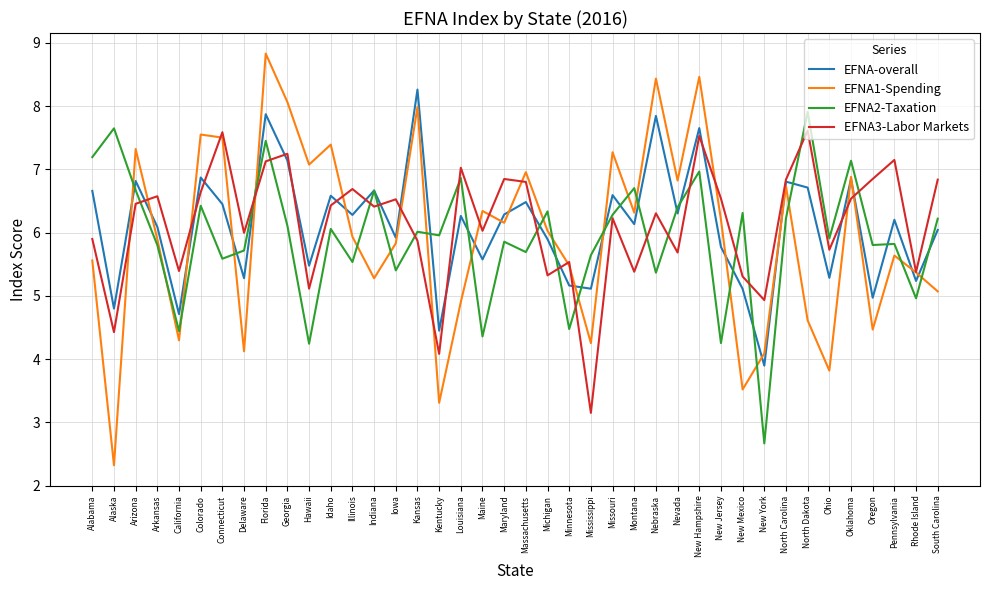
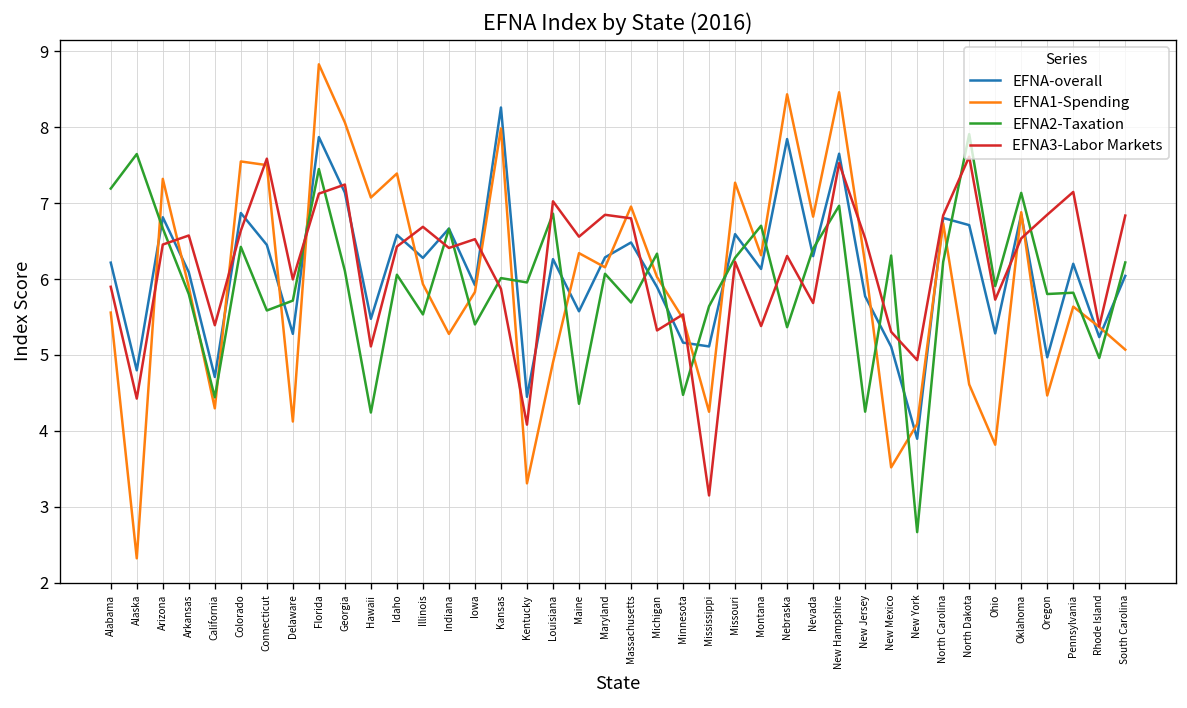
EFNA-overall, Alabama: 6.7 -> 6.2
EFNA3-Labor Markets, Maine: 6.0 -> 6.6
EFNA2-Taxation, Maryland: 5.9 -> 6.1
